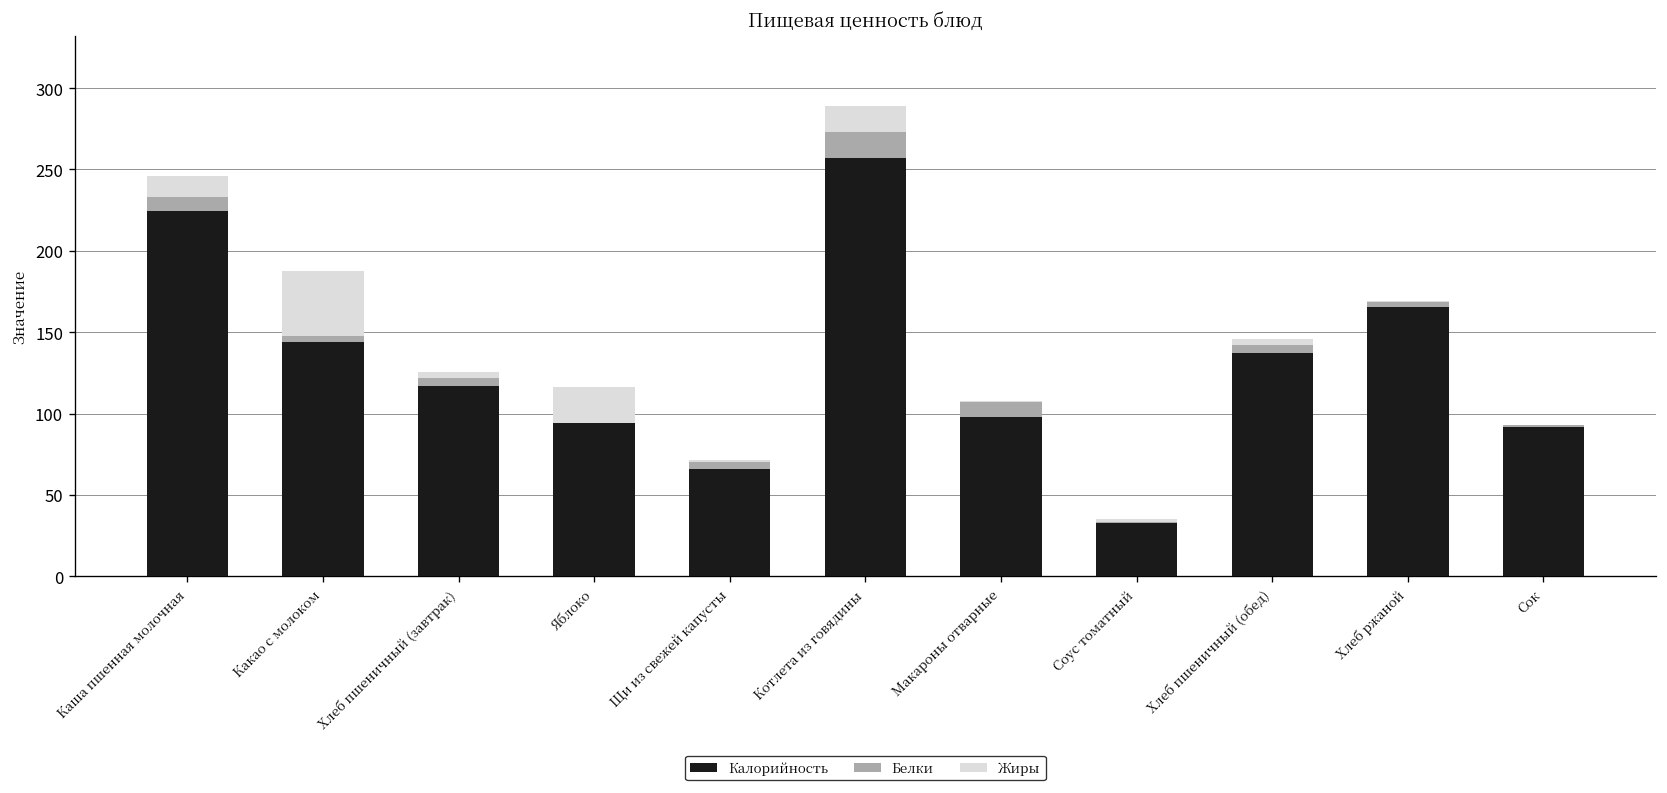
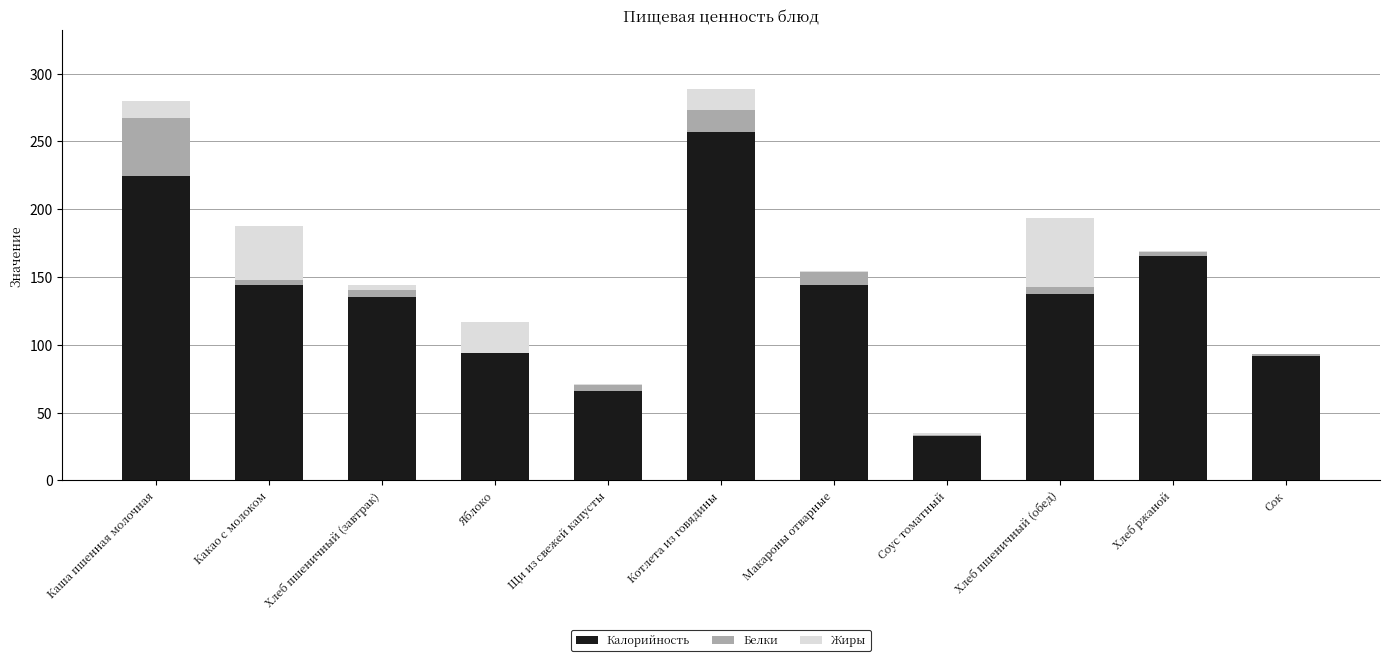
Белки, Каша пшенная молочная: 9 -> 43
Калорийность, Хлеб пшеничный (завтрак): 117 -> 135
Калорийность, Макароны отварные: 98 -> 144
Жиры, Хлеб пшеничный (обед): 4 -> 51
